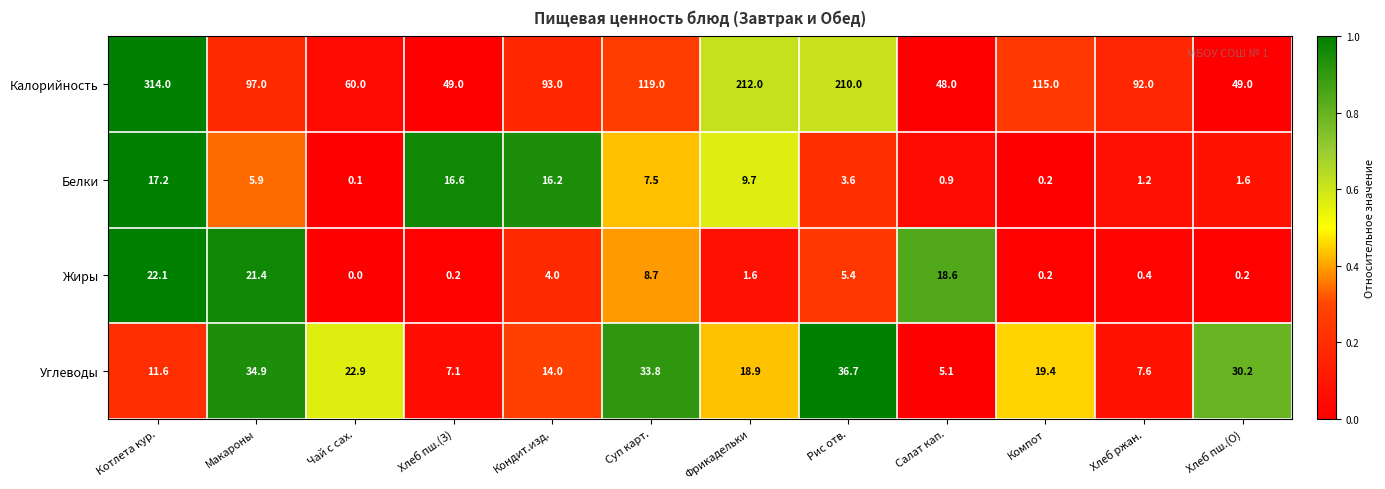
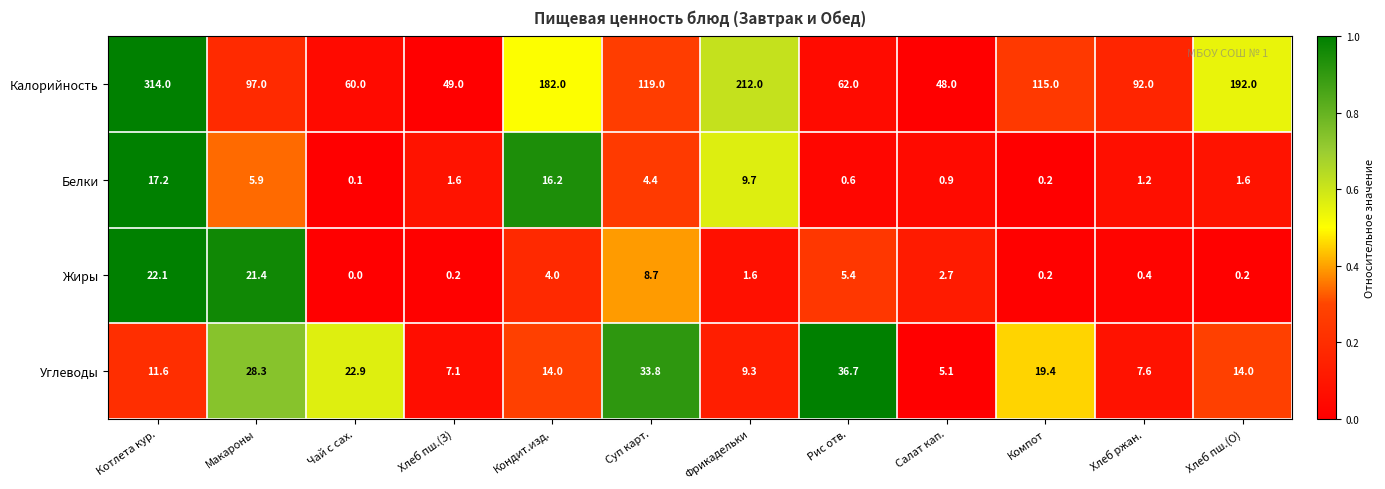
Калорийность, Кондит.изд.: 93.0 -> 182.0
Калорийность, Рис отв.: 210.0 -> 62.0
Калорийность, Хлеб пш.(О): 49.0 -> 192.0
Белки, Хлеб пш.(З): 16.6 -> 1.6
Белки, Суп карт.: 7.5 -> 4.4
Белки, Рис отв.: 3.6 -> 0.6
Жиры, Салат кап.: 18.6 -> 2.7
Углеводы, Макароны: 34.9 -> 28.3
Углеводы, Фрикадельки: 18.9 -> 9.3
Углеводы, Хлеб пш.(О): 30.2 -> 14.0
